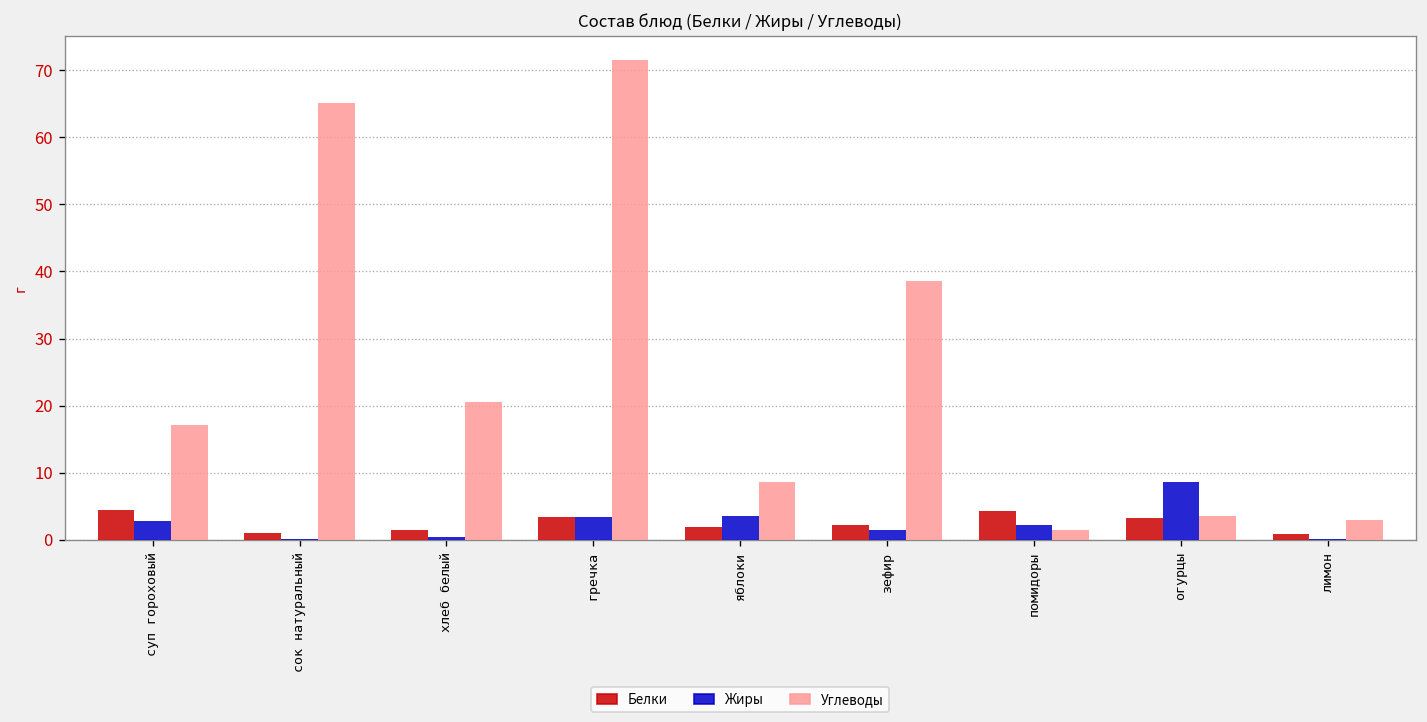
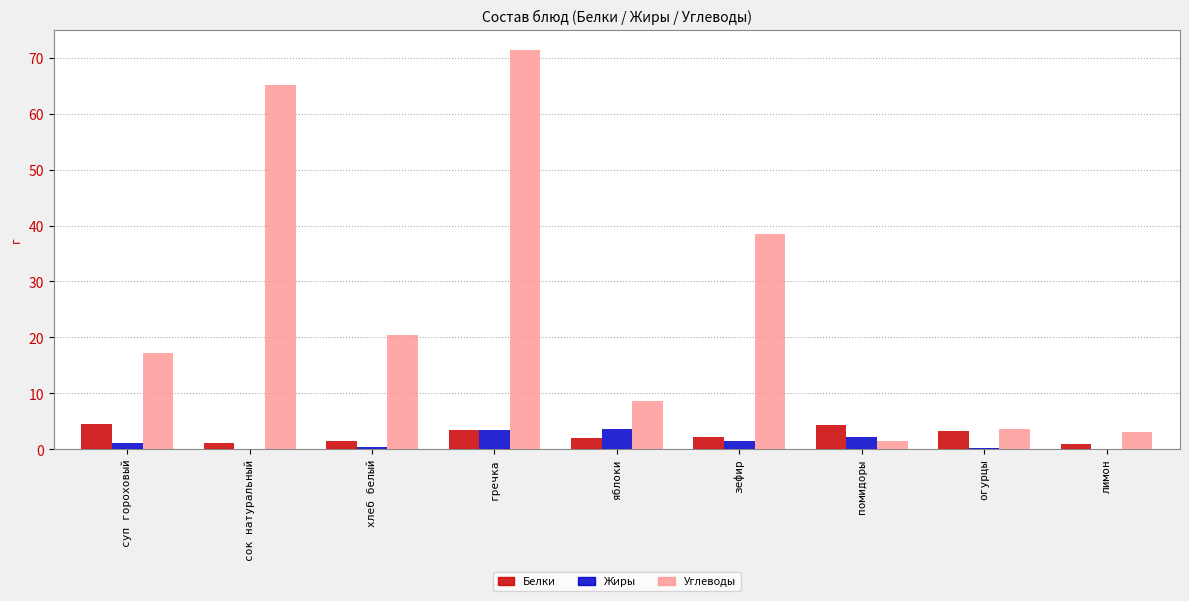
Жиры, суп гороховый: 3 -> 1
Жиры, огурцы: 9 -> 0
